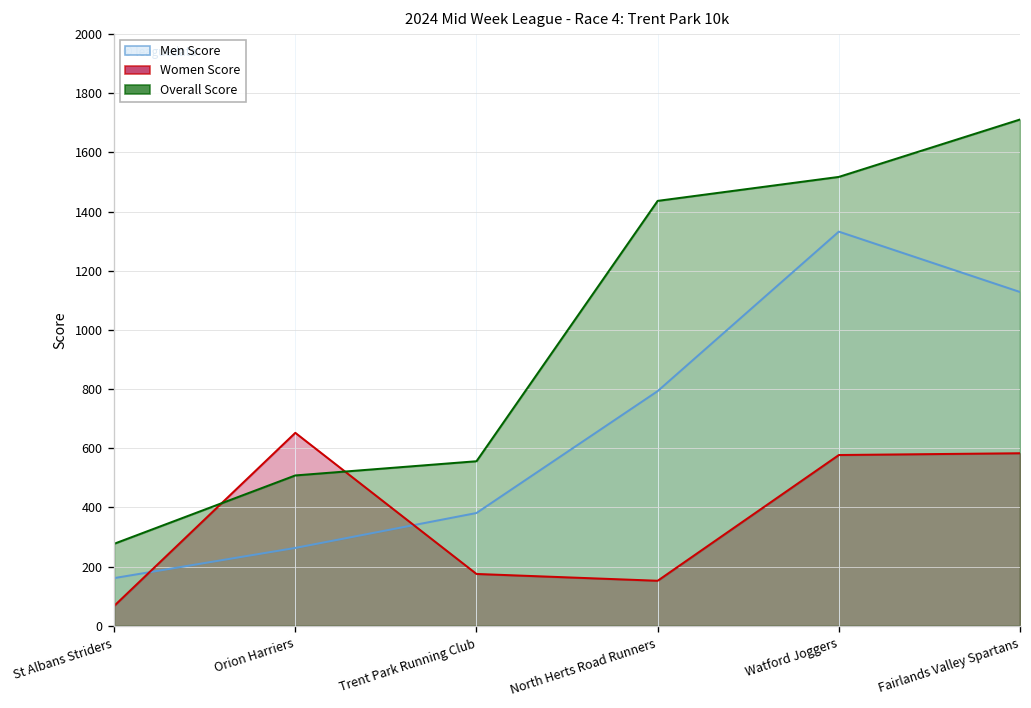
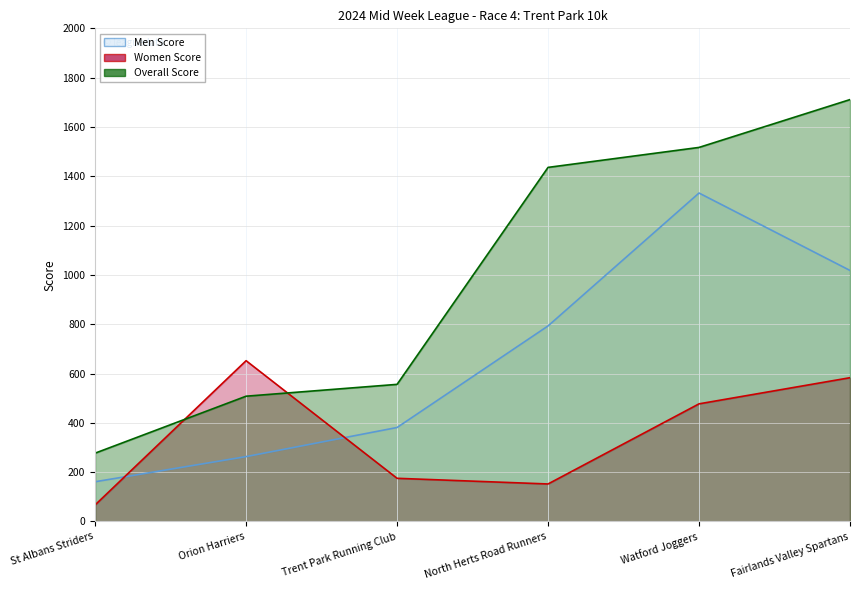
Women Score, Watford Joggers: 580 -> 480
Men Score, Fairlands Valley Spartans: 1130 -> 1020
